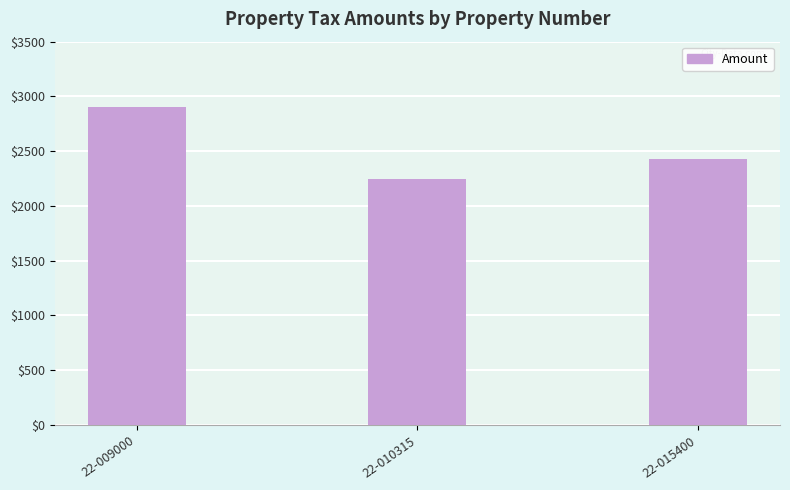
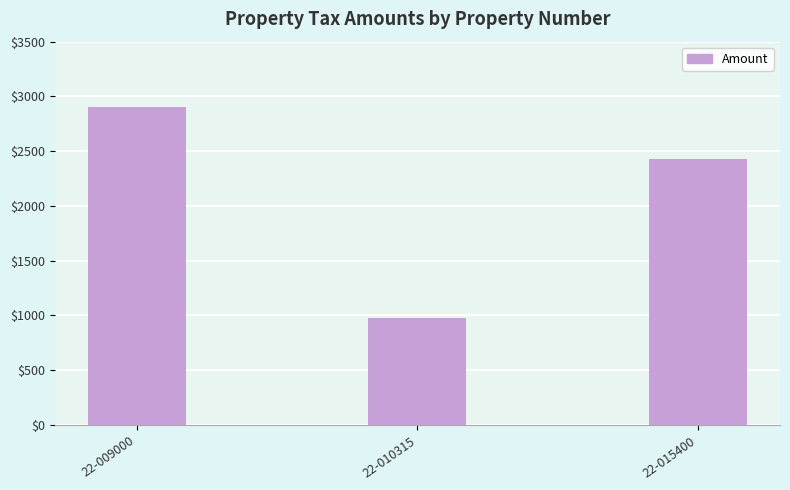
22-010315: $2250 -> $980
